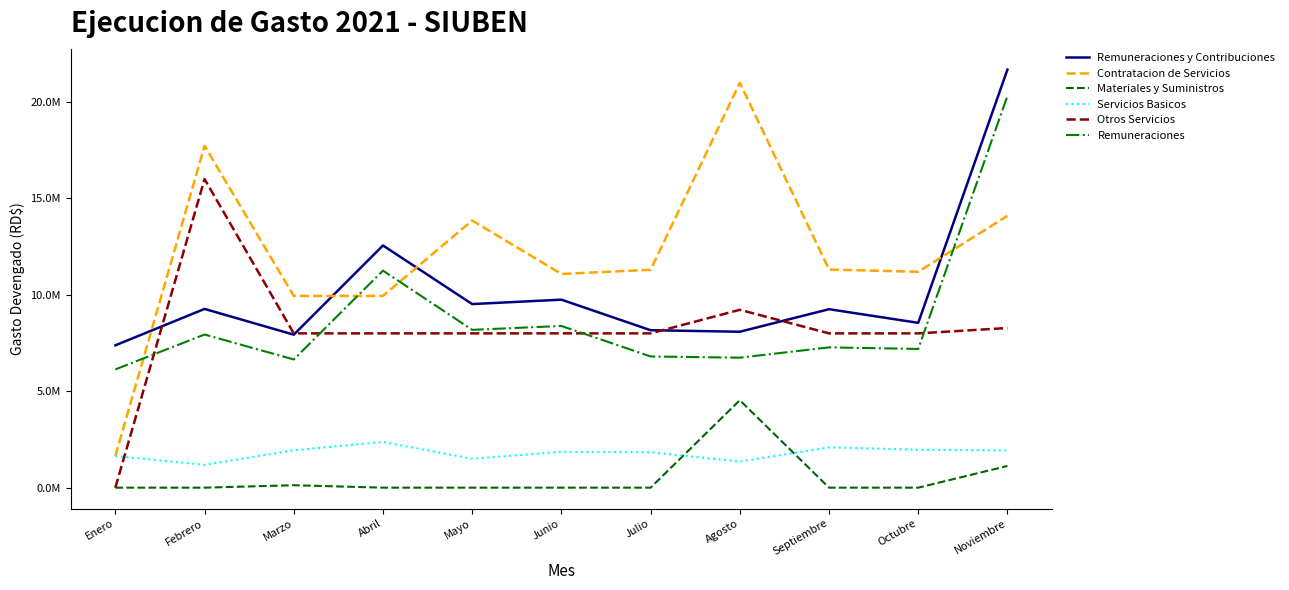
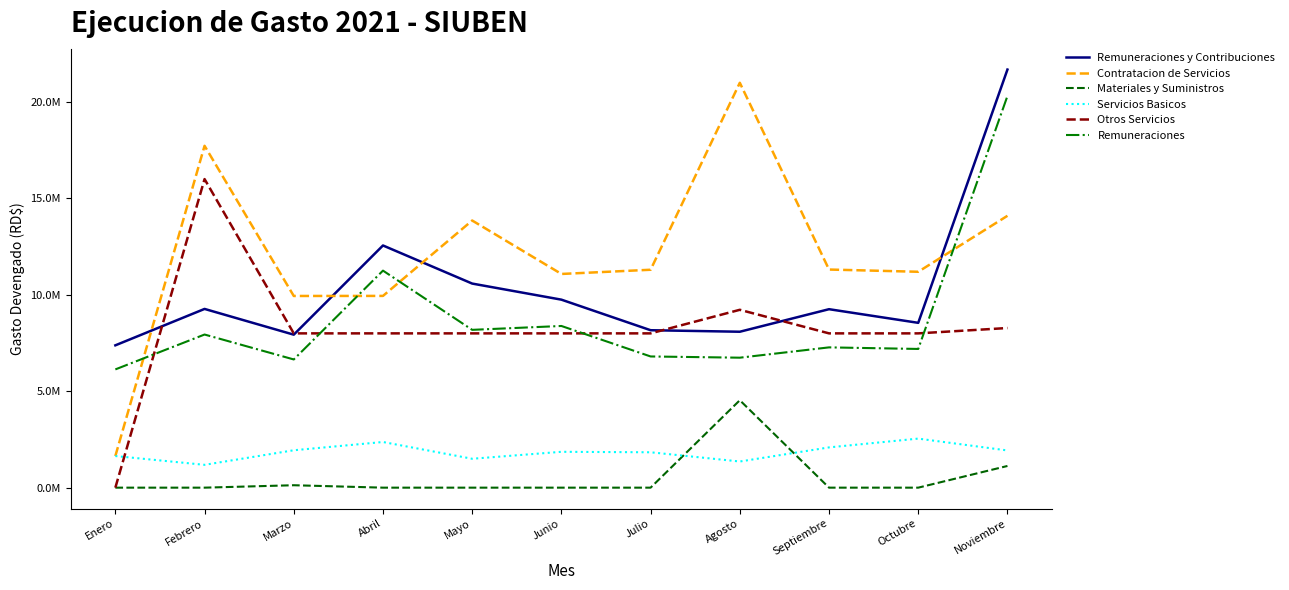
Remuneraciones y Contribuciones, Mayo: 9500000 -> 10600000
Servicios Basicos, Octubre: 2000000 -> 2500000
